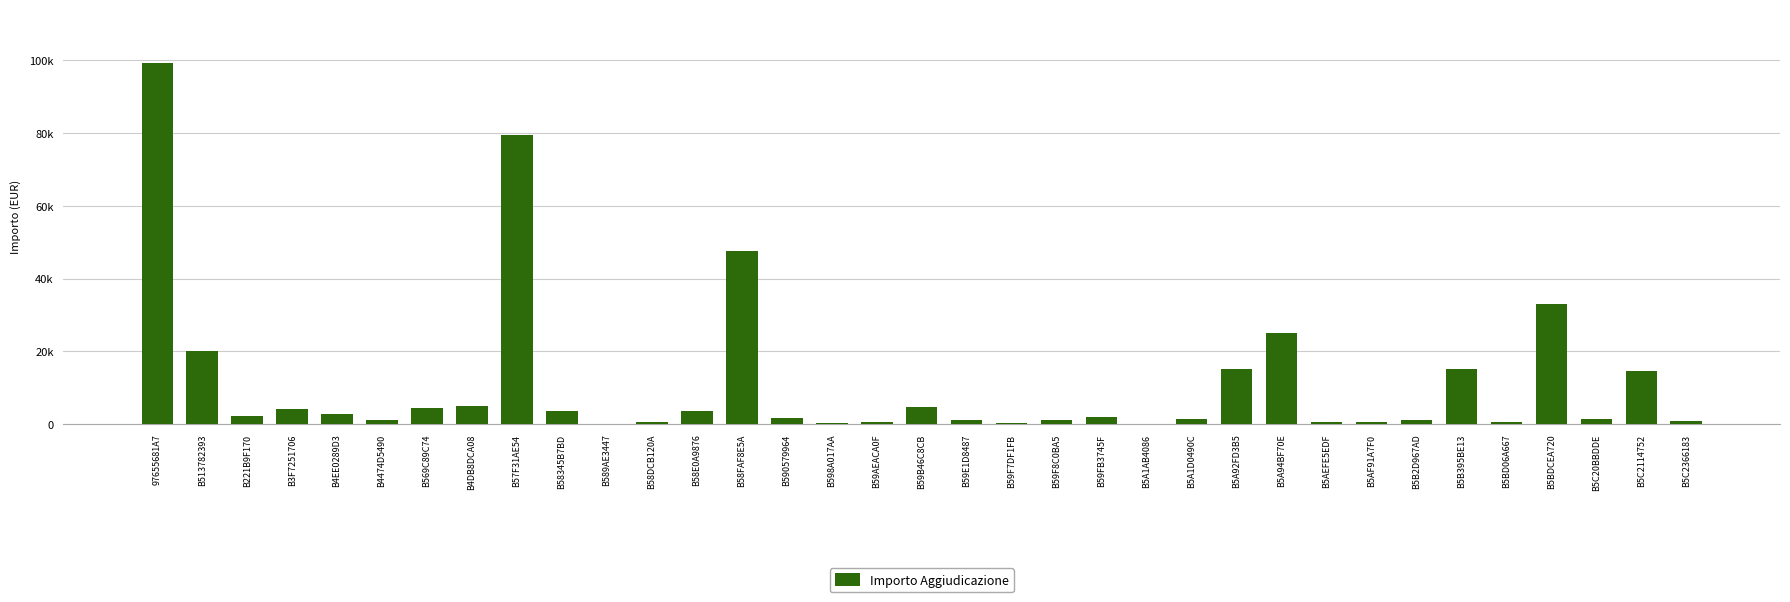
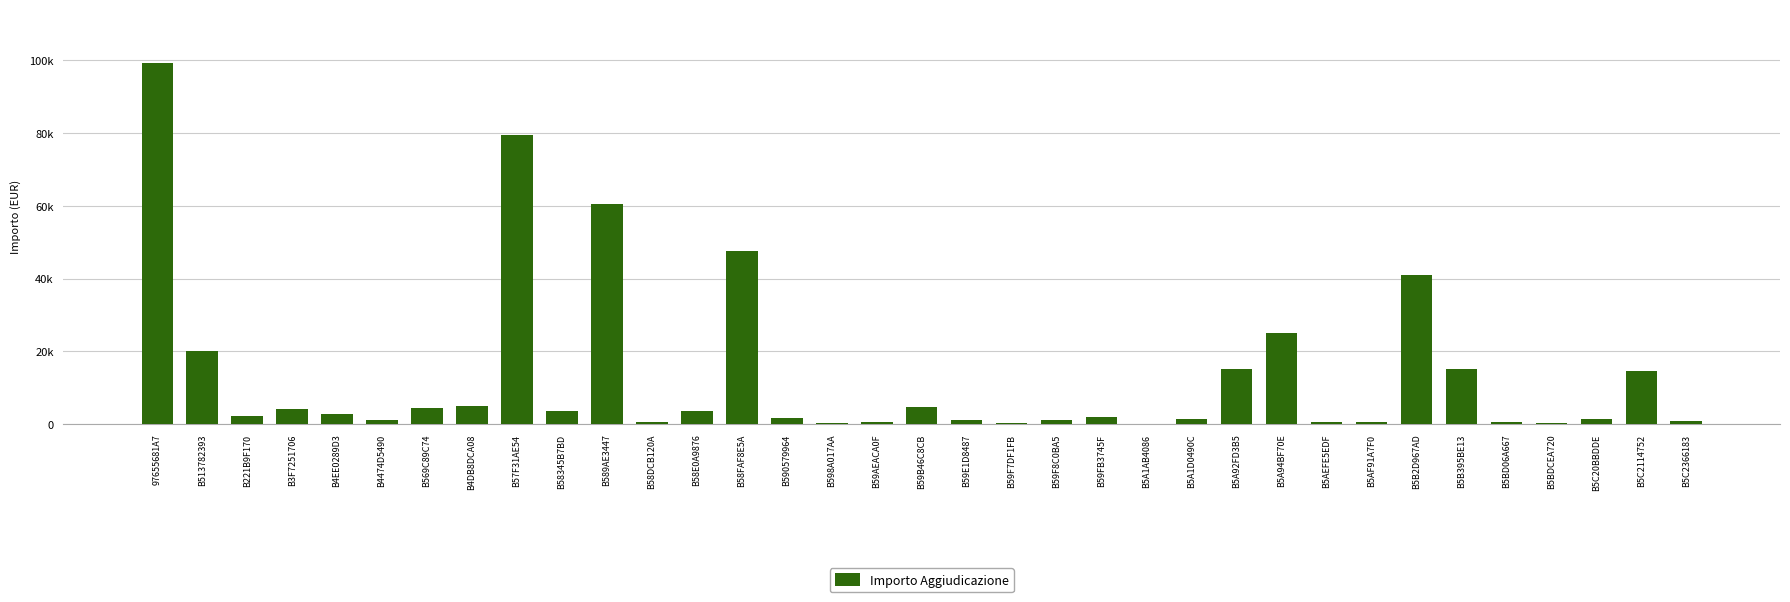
B589AE3447: 0 -> 61000
B5B2D967AD: 1000 -> 41000
B5BDCEA720: 33000 -> 0
